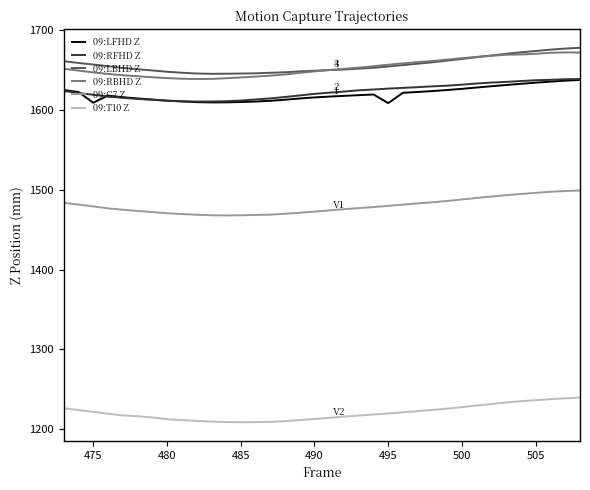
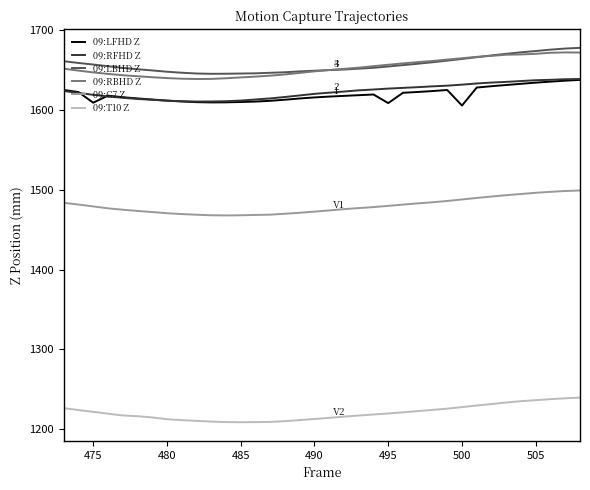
09:LFHD Z, 500: 1630 -> 1610
